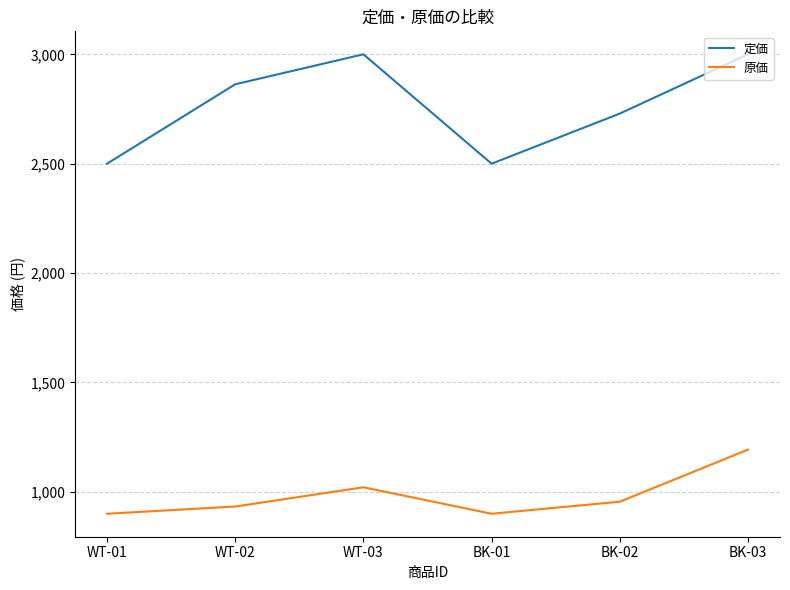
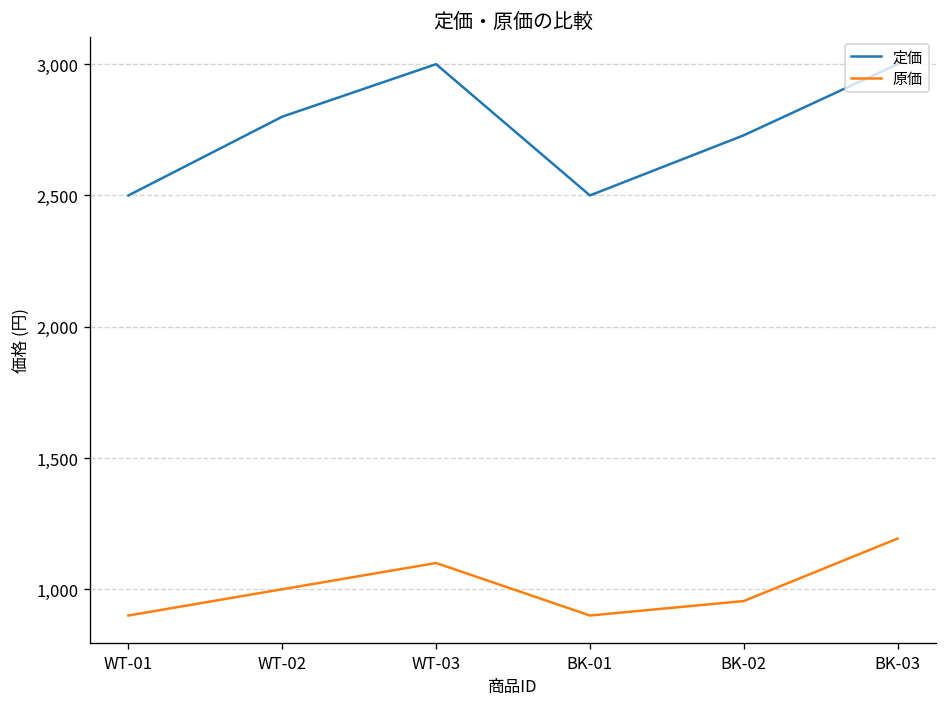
定価, WT-02: 2,860 -> 2,800
原価, WT-02: 930 -> 1,000
原価, WT-03: 1,020 -> 1,100
